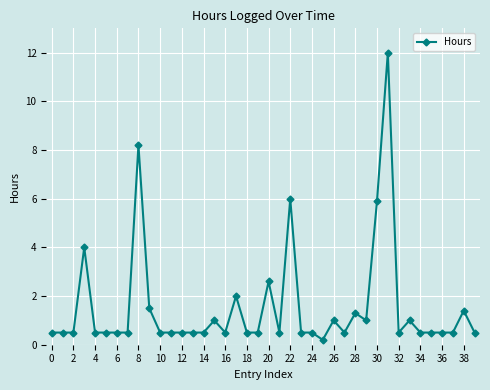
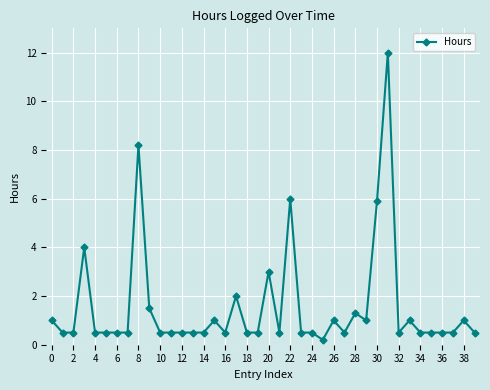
0: 0.5 -> 1.0
20: 2.6 -> 3.0
38: 1.4 -> 1.0
